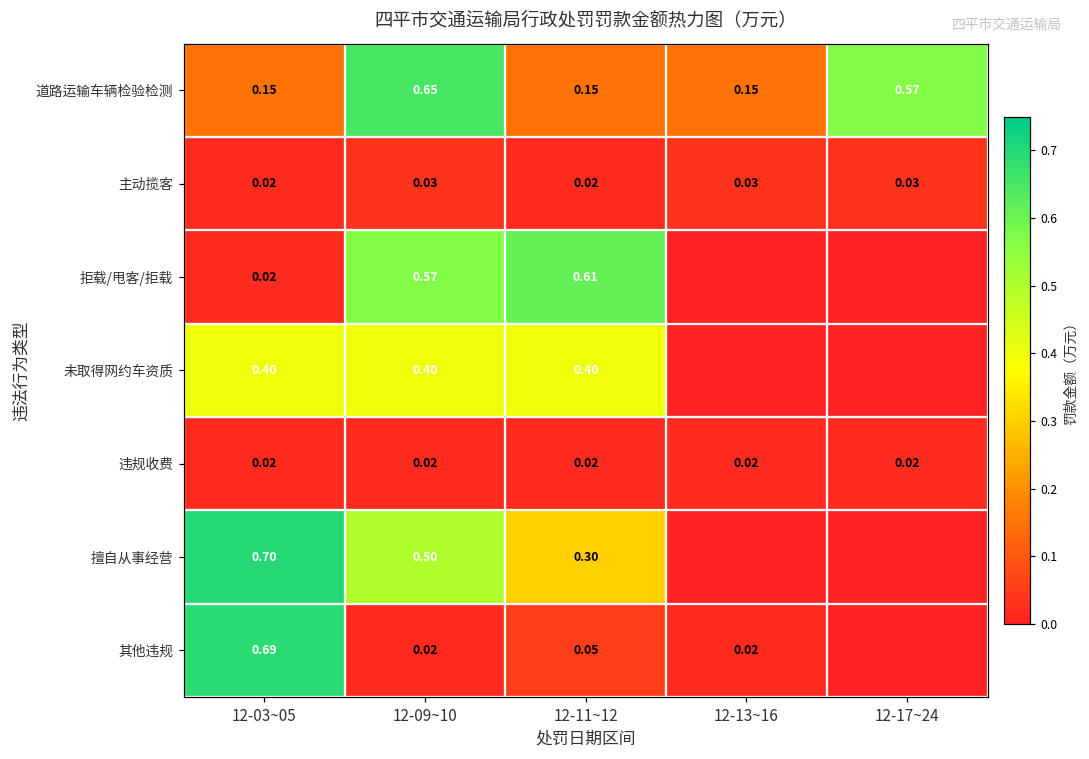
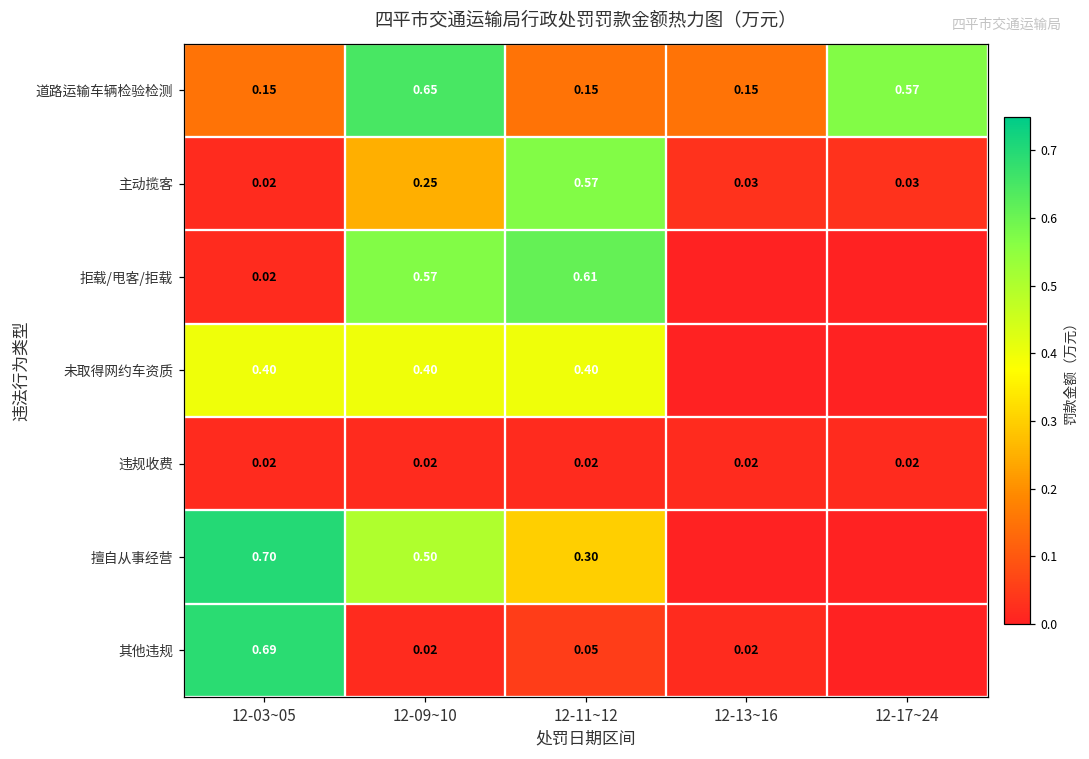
主动揽客, 12-09~10: 0.03 -> 0.25
主动揽客, 12-11~12: 0.02 -> 0.57
